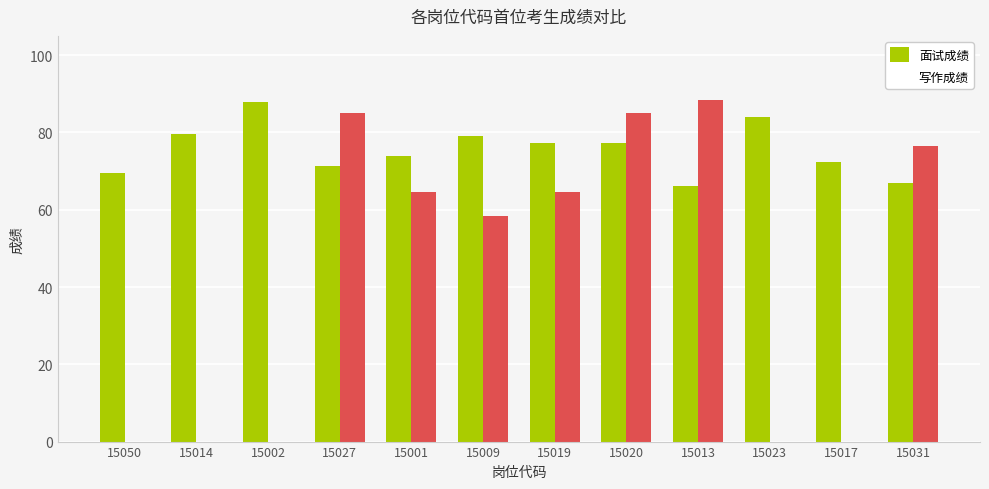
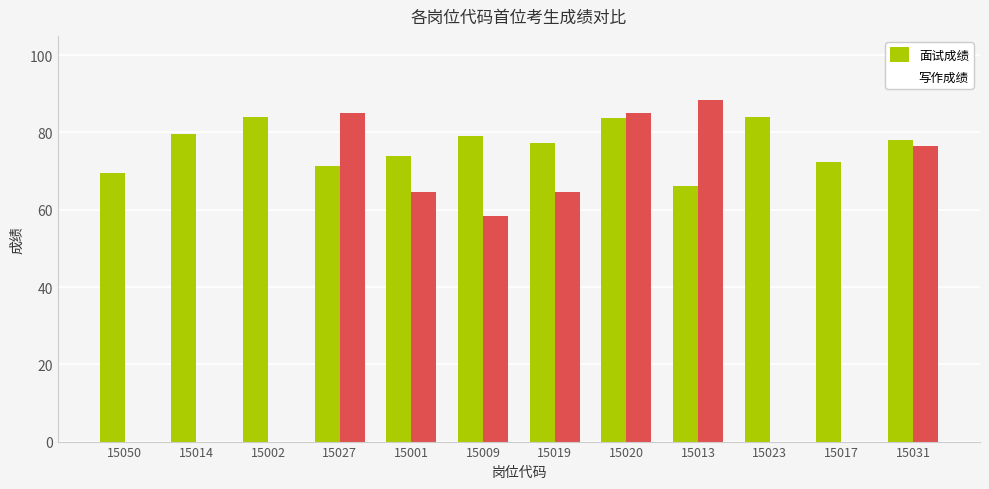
面试成绩, 15002: 88 -> 84
面试成绩, 15020: 77 -> 84
面试成绩, 15031: 67 -> 78
